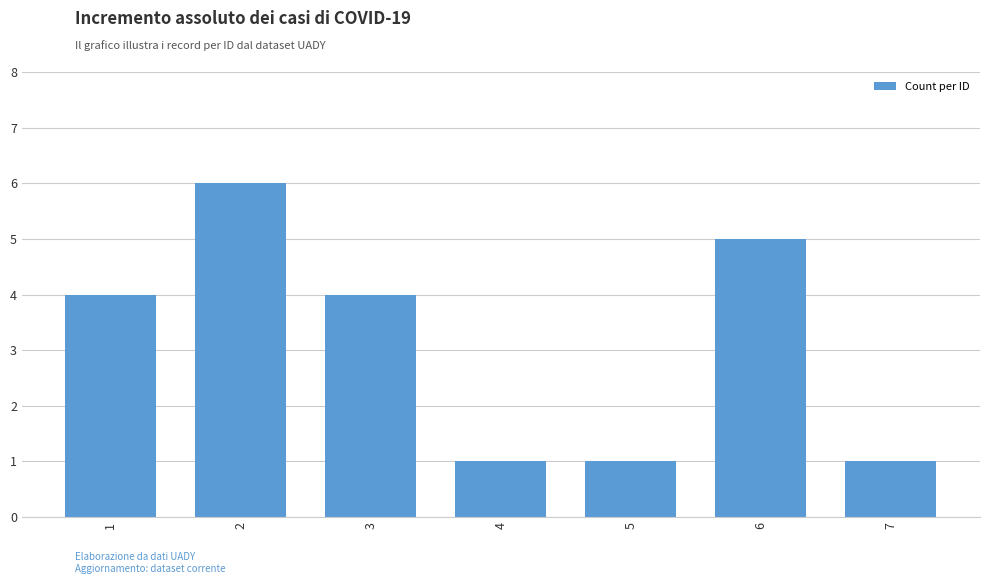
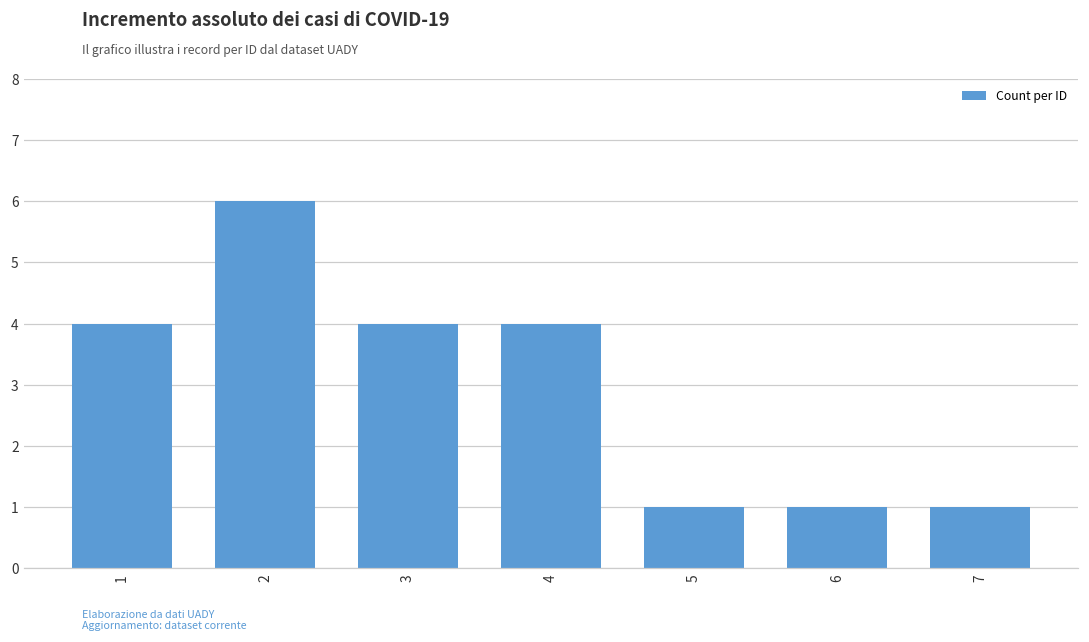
4: 1 -> 4
6: 5 -> 1
